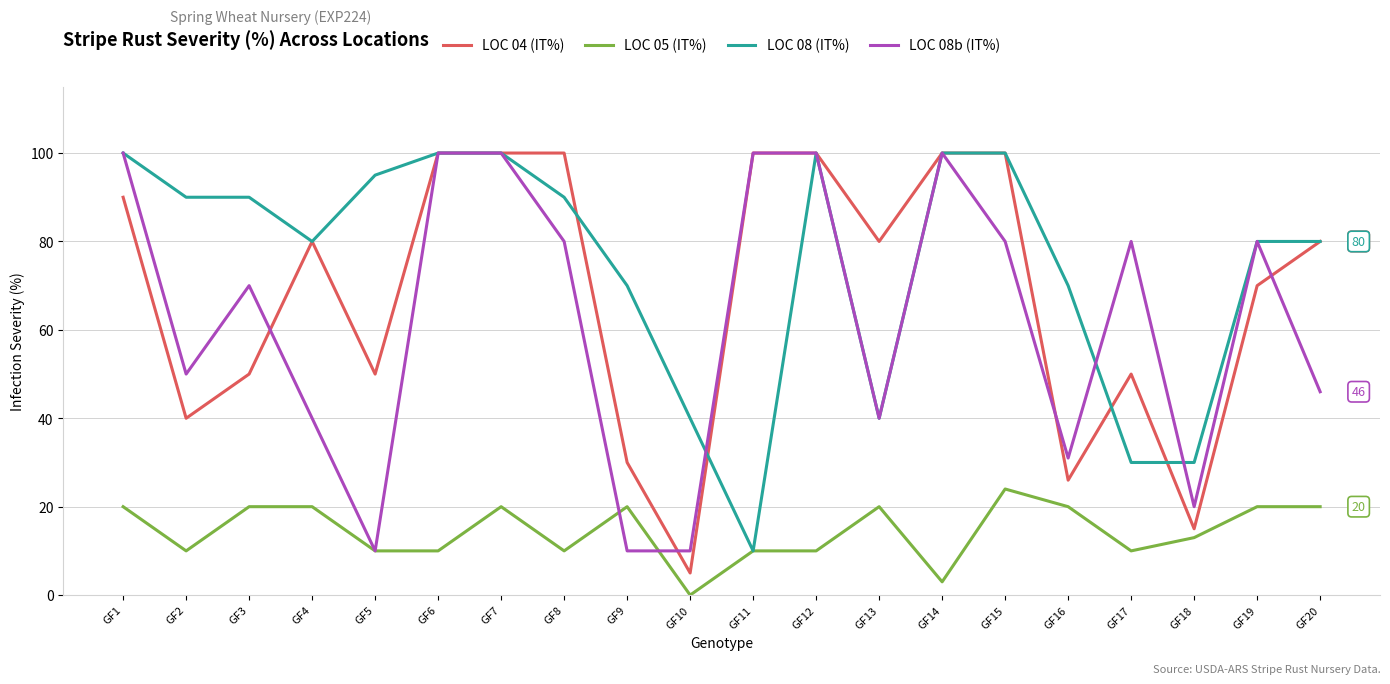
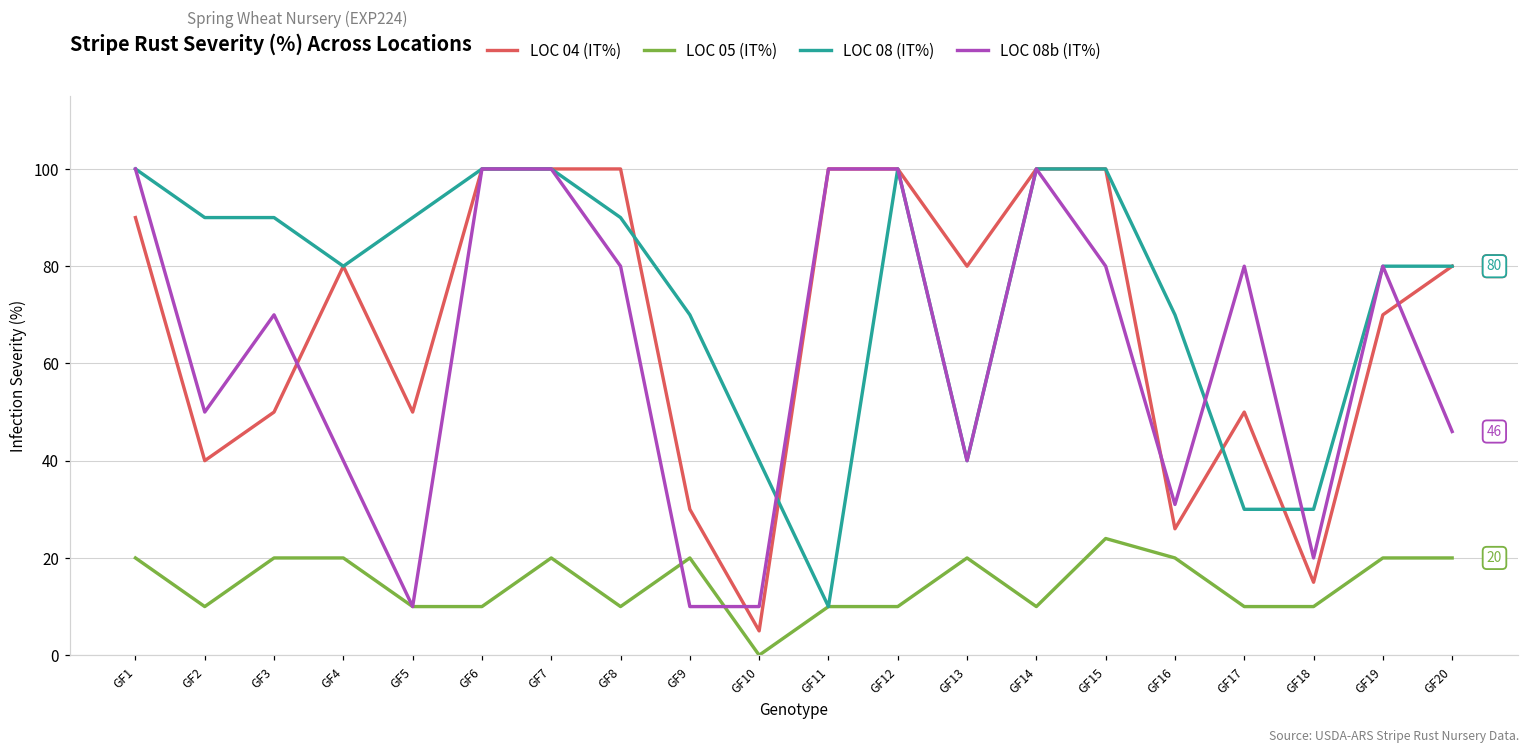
LOC 08 (IT%), GF5: 95 -> 90
LOC 05 (IT%), GF14: 3 -> 10
LOC 05 (IT%), GF18: 13 -> 10
